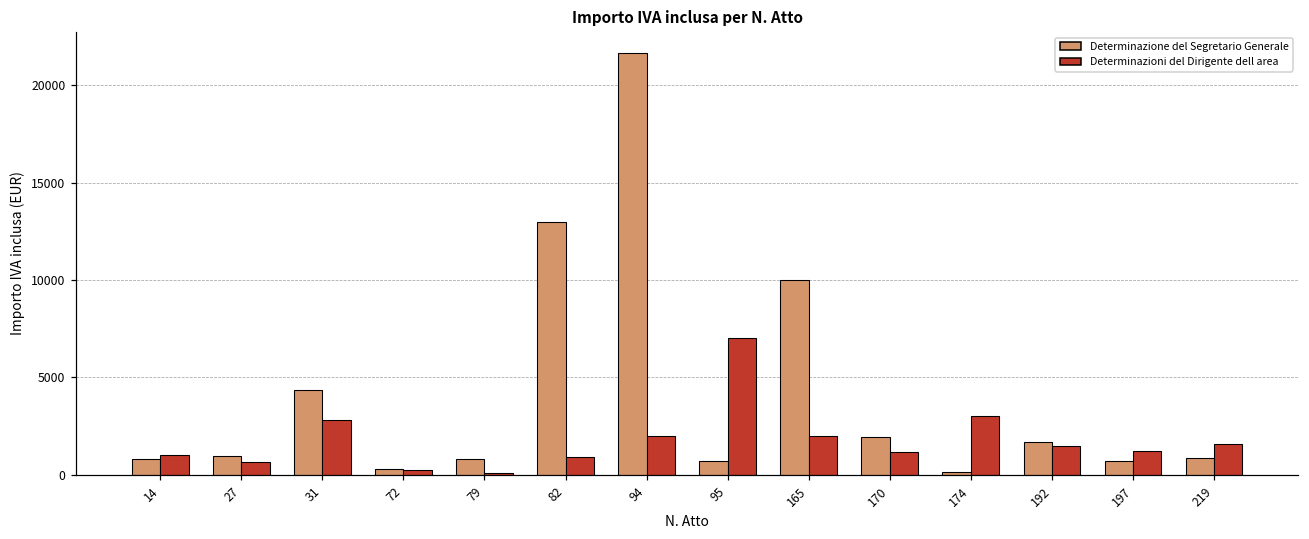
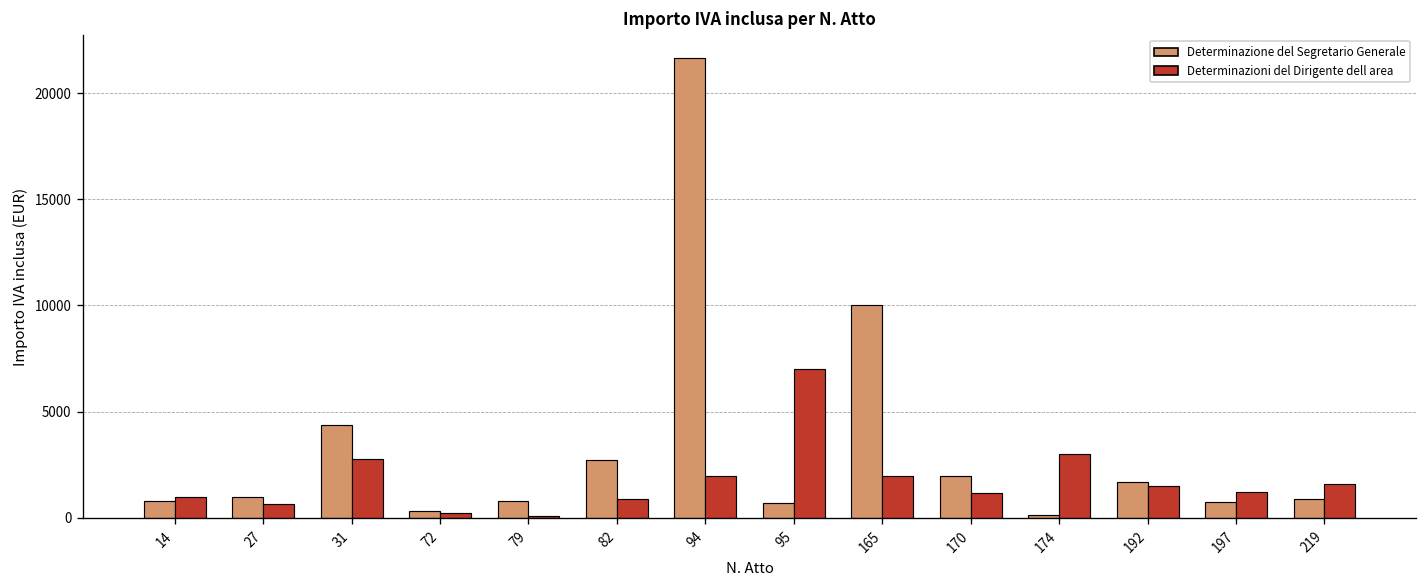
Determinazione del Segretario Generale, 82: 13000 -> 2700
